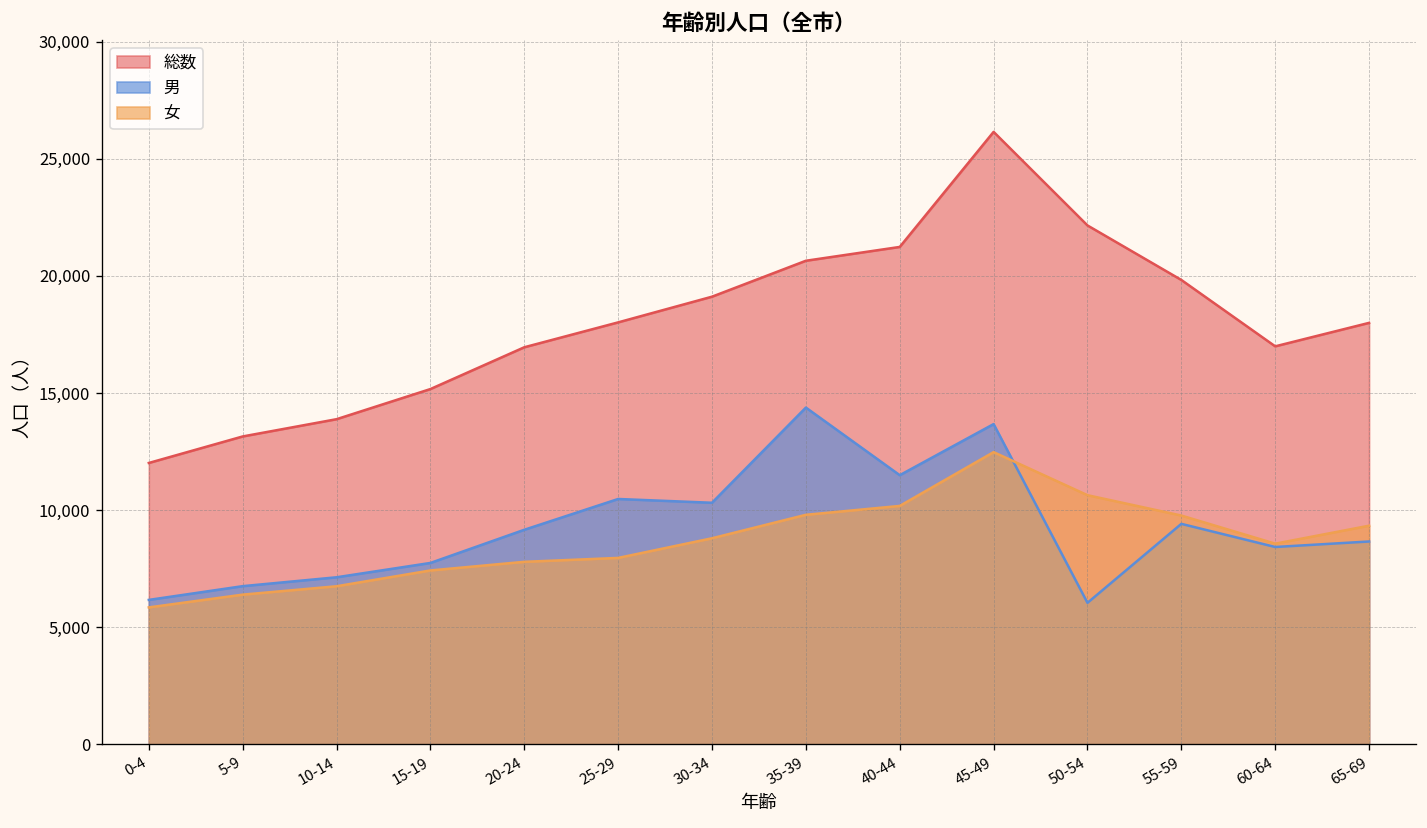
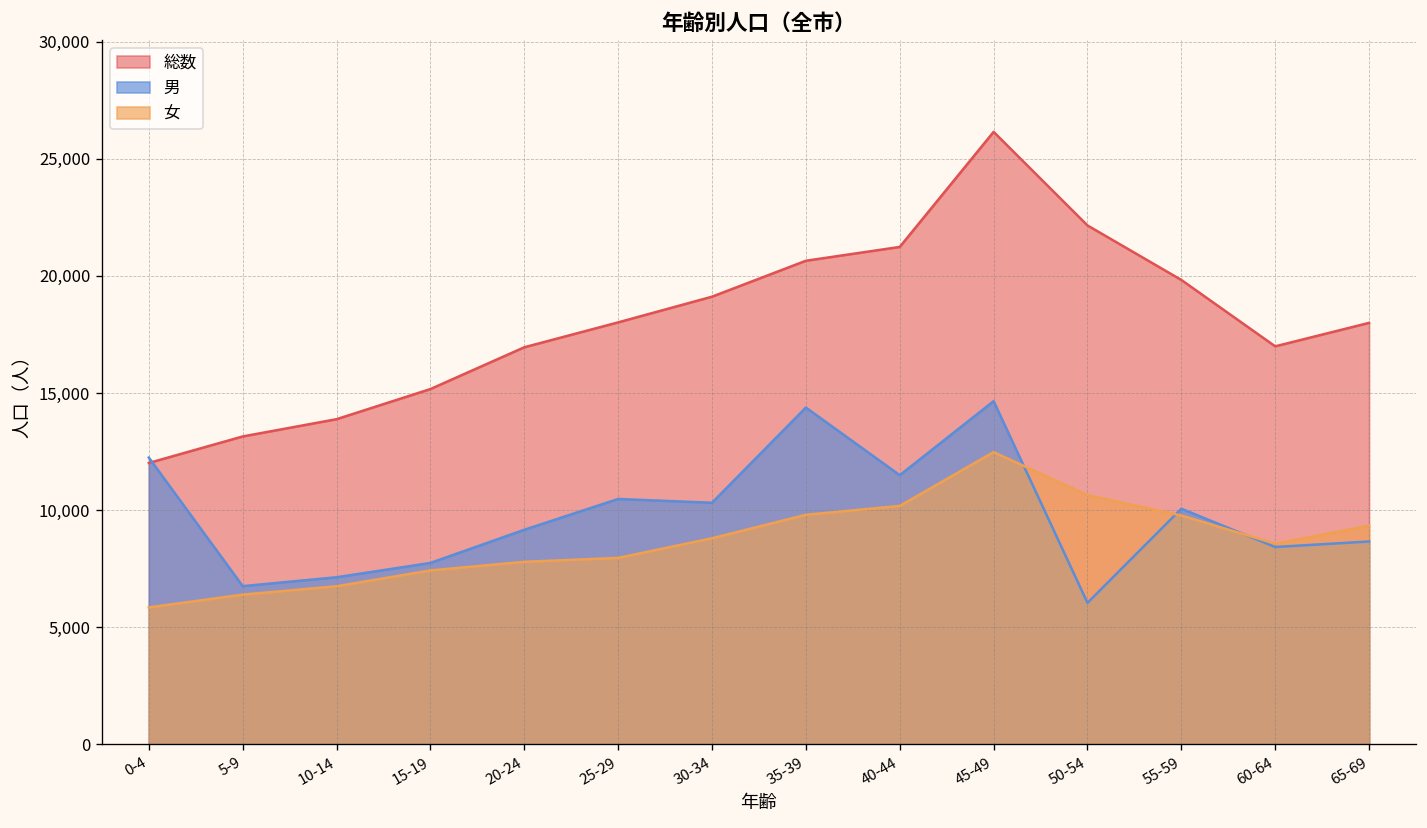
男, 0-4: 6,200 -> 12,200
男, 45-49: 13,700 -> 14,700
男, 55-59: 9,400 -> 10,100
